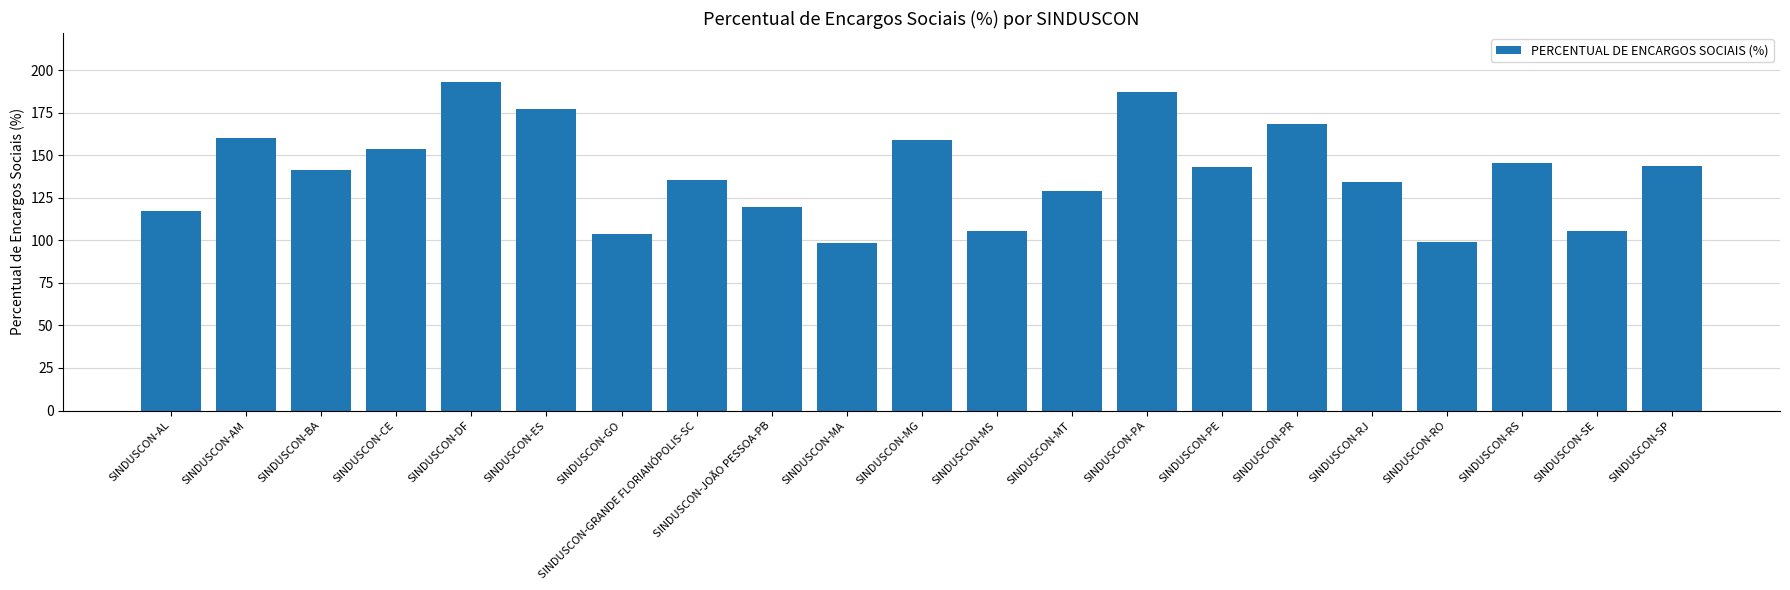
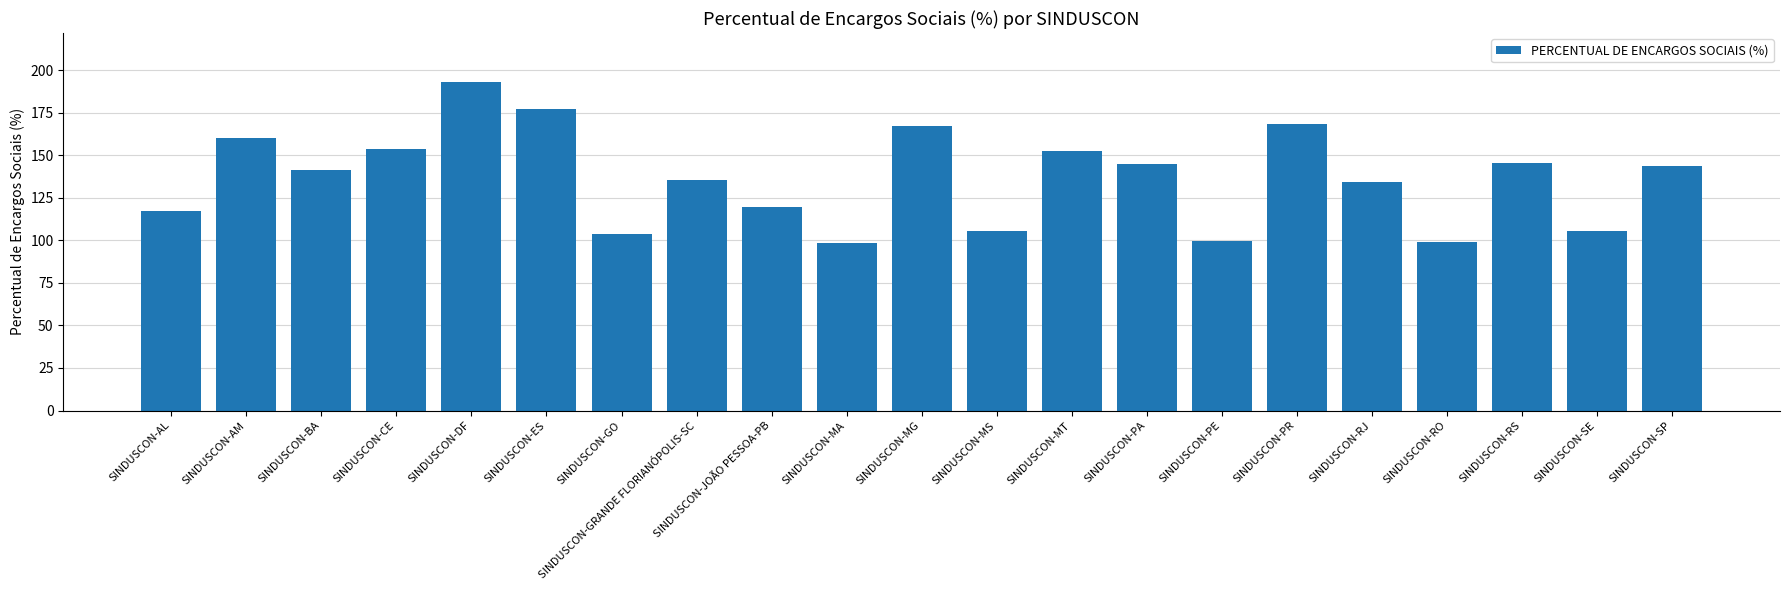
SINDUSCON-MG: 159 -> 167
SINDUSCON-MT: 129 -> 153
SINDUSCON-PA: 187 -> 145
SINDUSCON-PE: 143 -> 100
